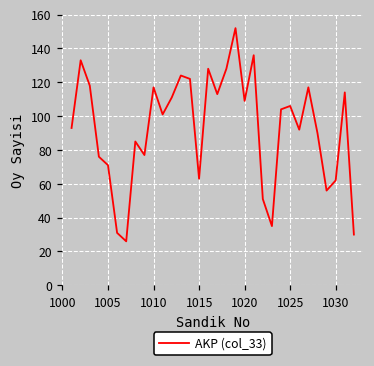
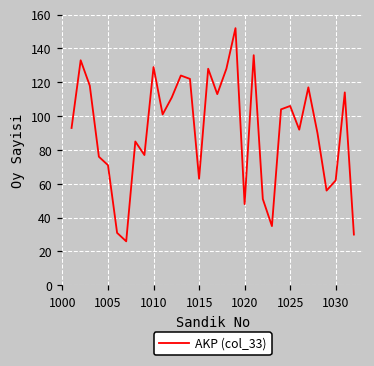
1010: 117 -> 129
1020: 109 -> 48
